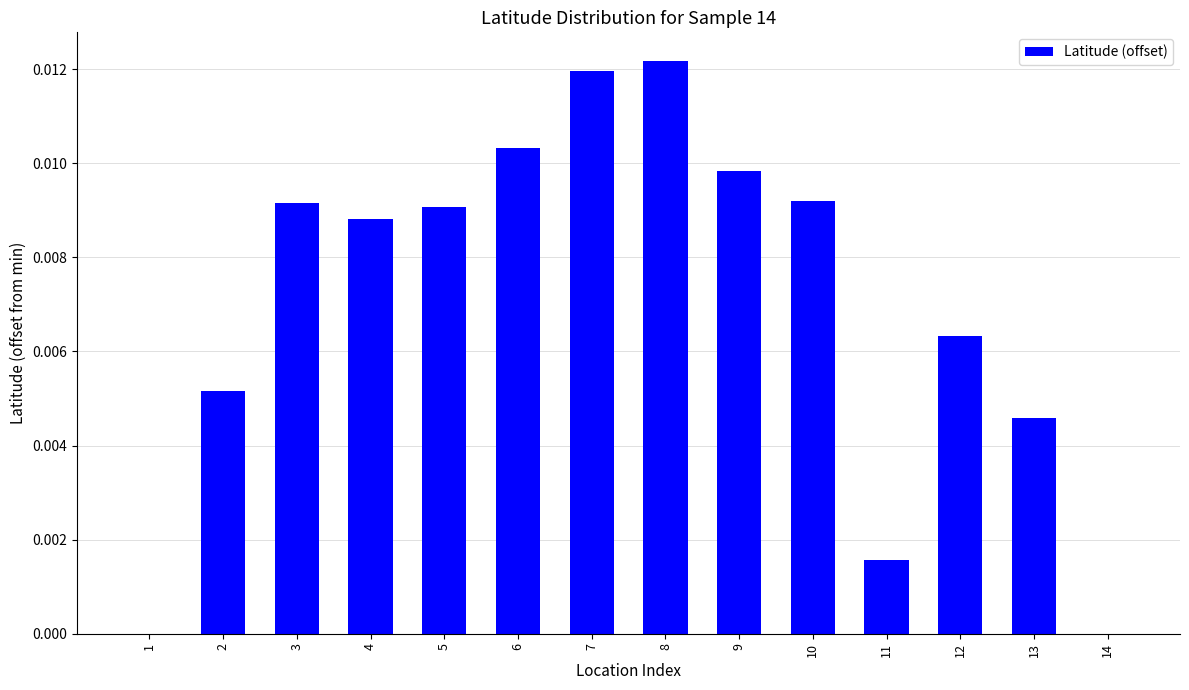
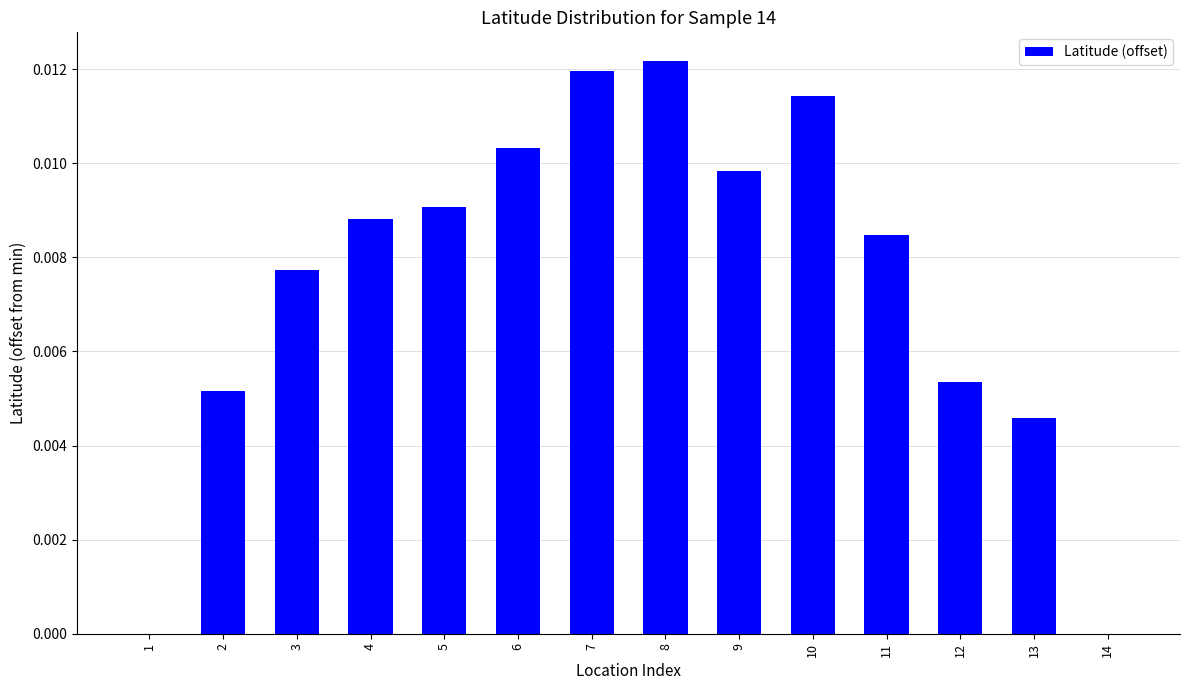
3: 0.0092 -> 0.0077
10: 0.0092 -> 0.0114
11: 0.0016 -> 0.0085
12: 0.0063 -> 0.0054
